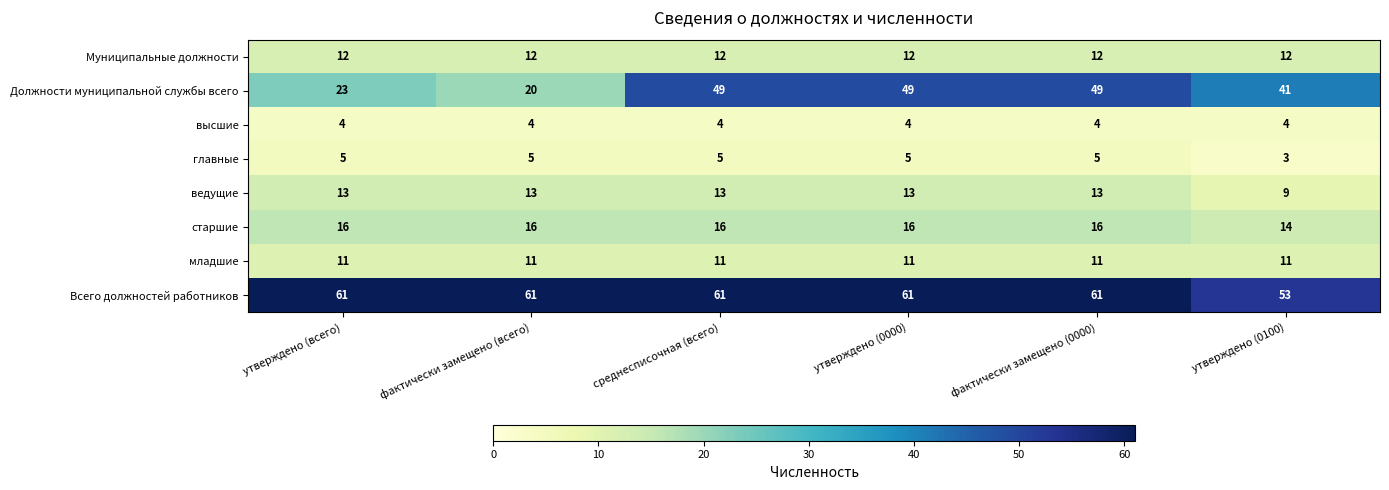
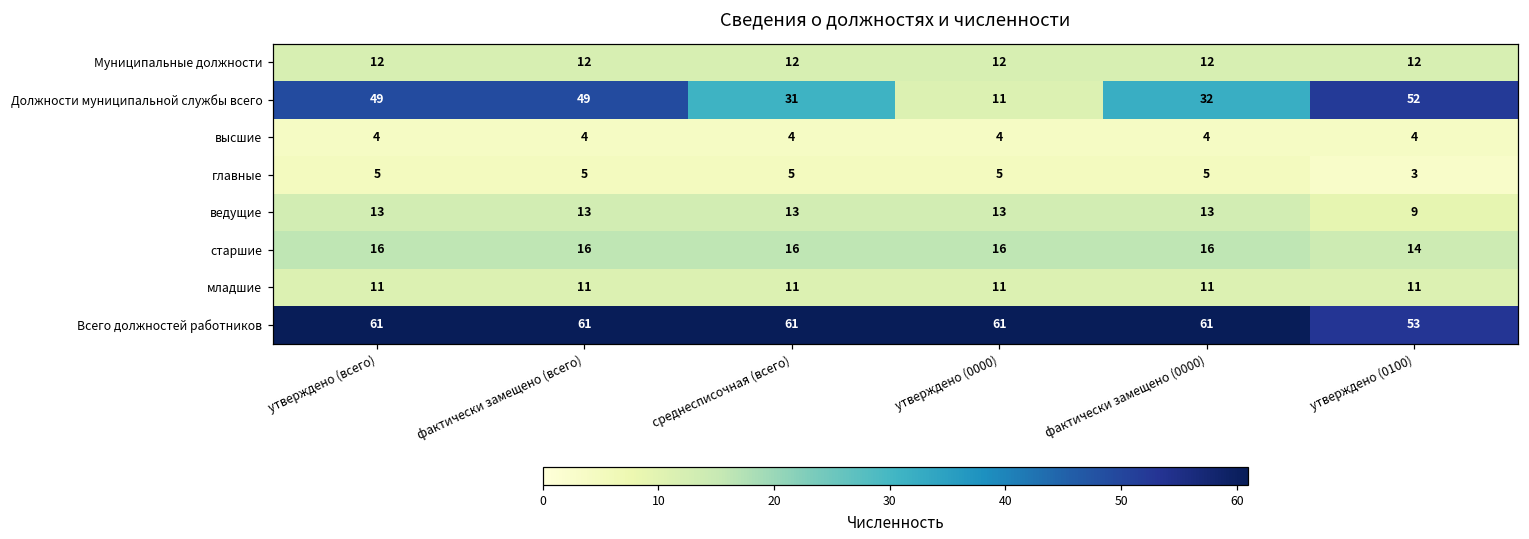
Должности муниципальной службы всего, утверждено (всего): 23 -> 49
Должности муниципальной службы всего, фактически замещено (всего): 20 -> 49
Должности муниципальной службы всего, среднесписочная (всего): 49 -> 31
Должности муниципальной службы всего, утверждено (0000): 49 -> 11
Должности муниципальной службы всего, фактически замещено (0000): 49 -> 32
Должности муниципальной службы всего, утверждено (0100): 41 -> 52
